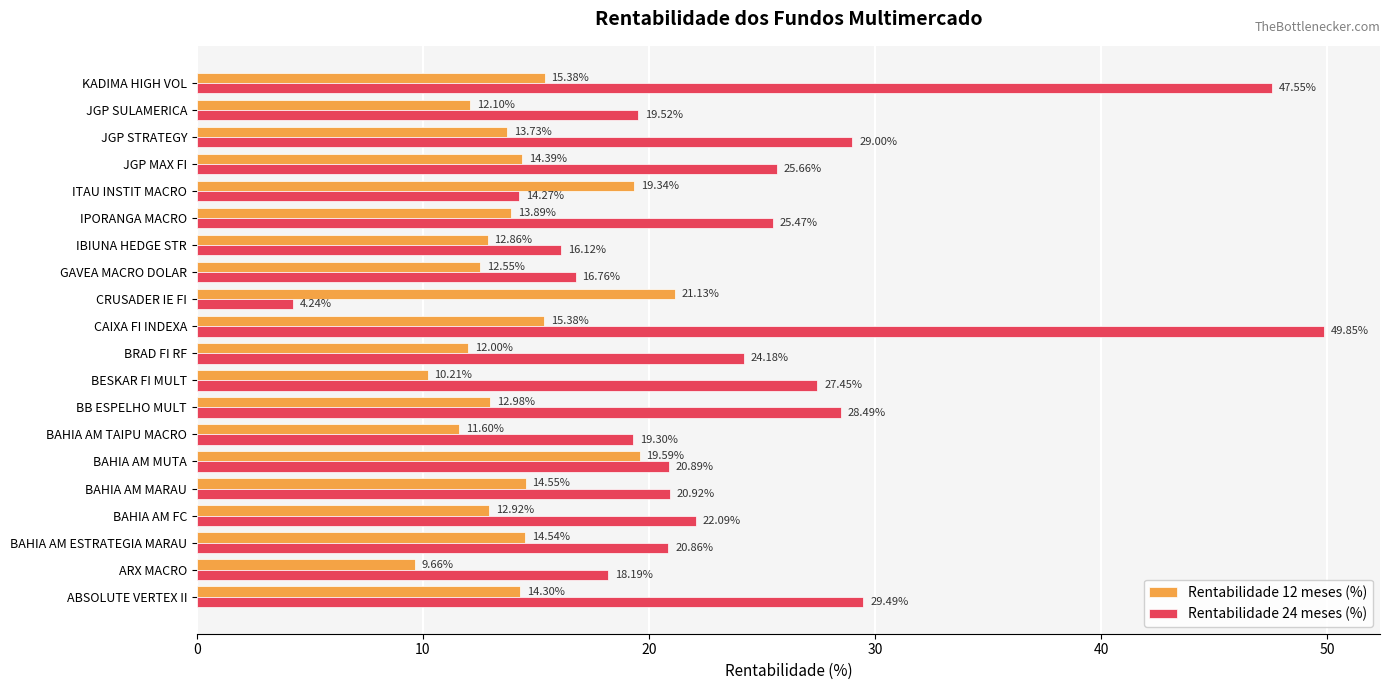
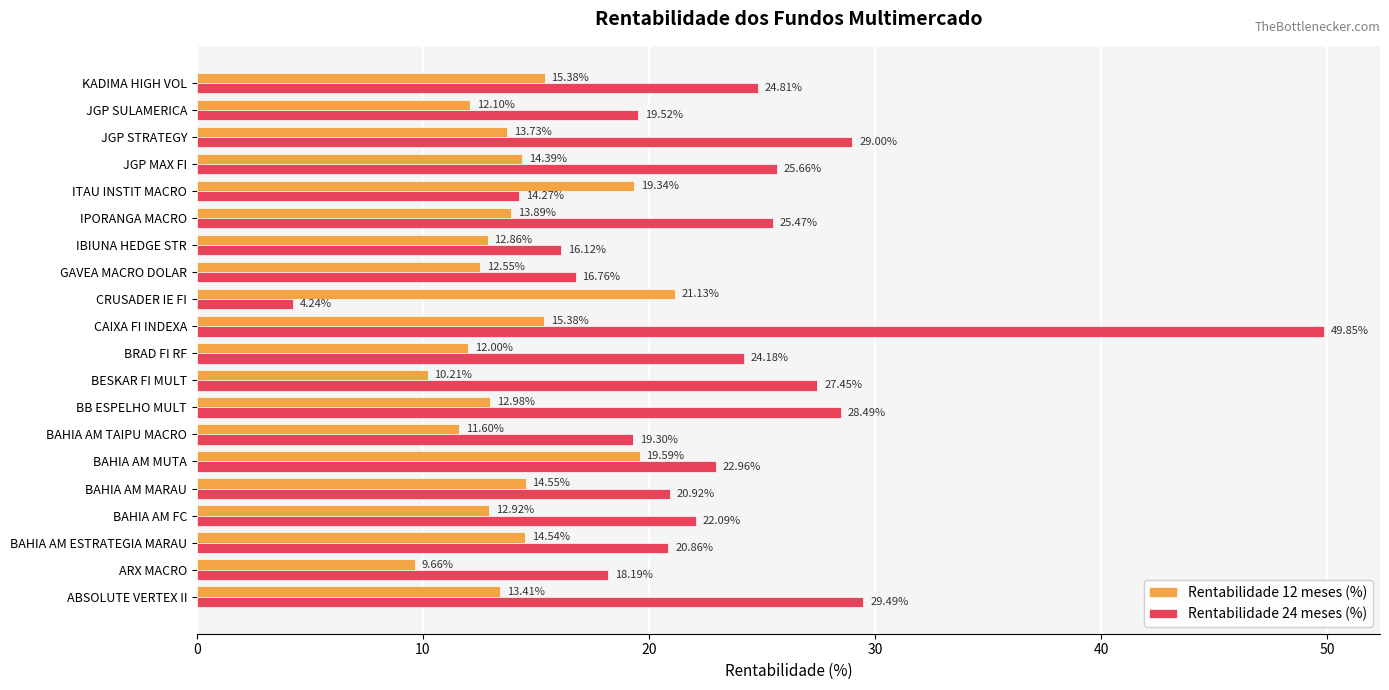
Rentabilidade 24 meses (%), KADIMA HIGH VOL: 47.55% -> 24.81%
Rentabilidade 24 meses (%), BAHIA AM MUTA: 20.89% -> 22.96%
Rentabilidade 12 meses (%), ABSOLUTE VERTEX II: 14.30% -> 13.41%
